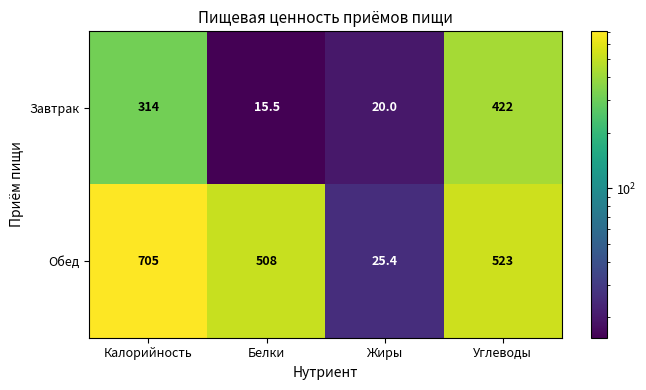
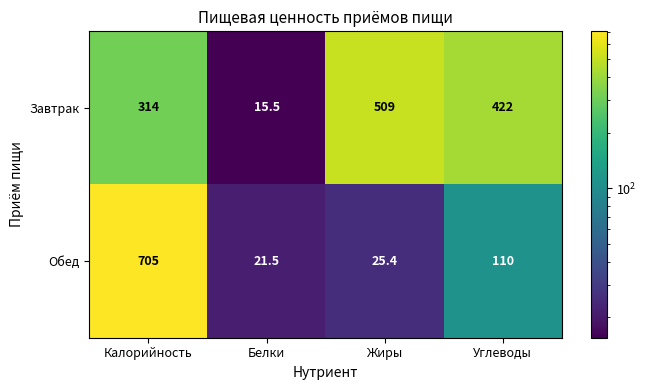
Завтрак, Жиры: 20.0 -> 509
Обед, Белки: 508 -> 21.5
Обед, Углеводы: 523 -> 110
